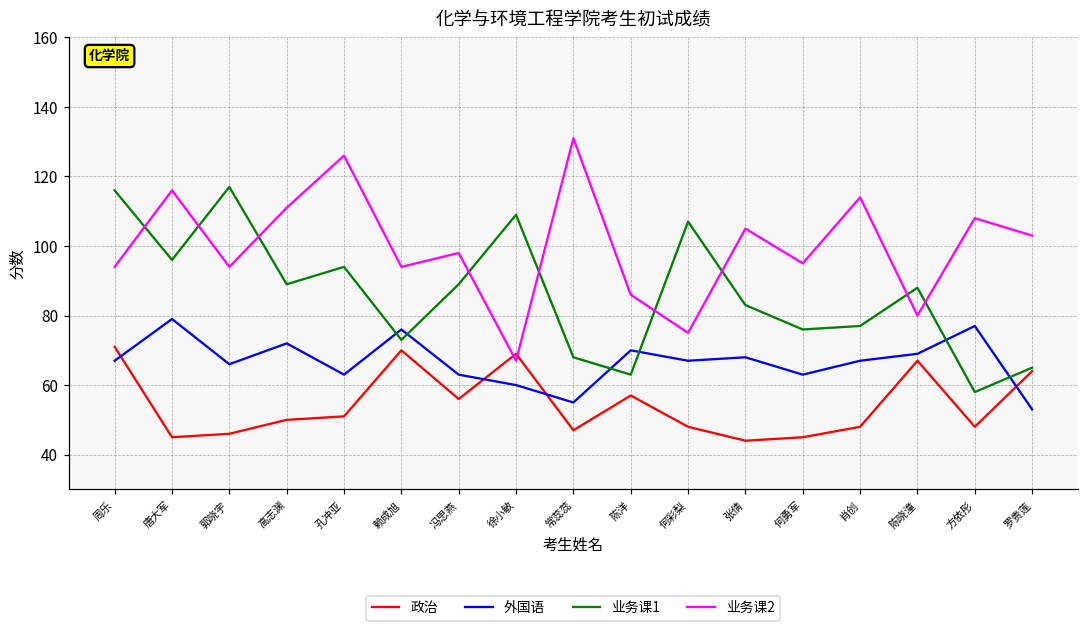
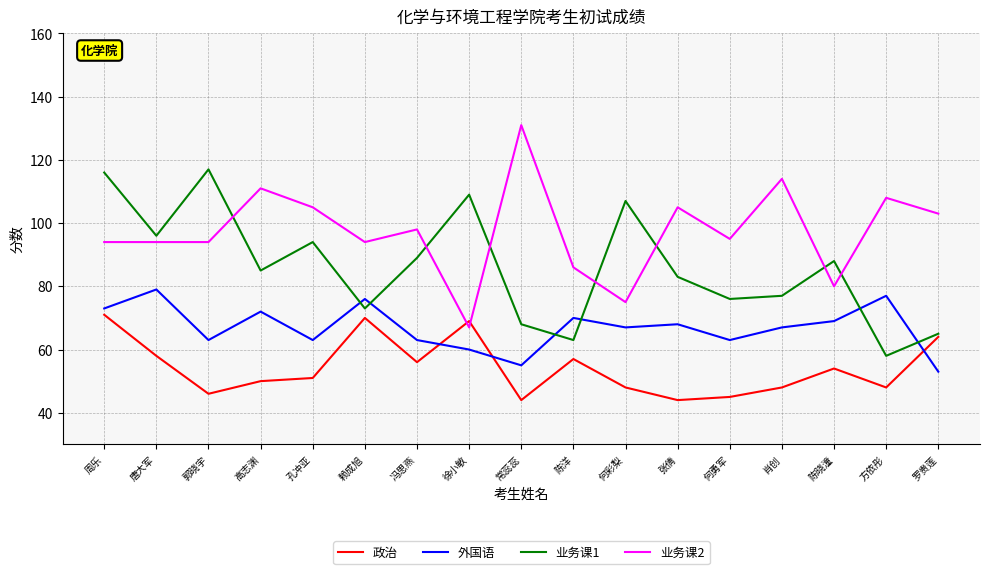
外国语, 周乐: 67 -> 73
政治, 唐大军: 45 -> 58
业务课2, 唐大军: 116 -> 94
外国语, 郭晓宇: 66 -> 63
业务课1, 高志渊: 89 -> 85
业务课2, 孔冲亚: 126 -> 105
政治, 常蕊蕊: 47 -> 44
政治, 陈晓潼: 67 -> 54
